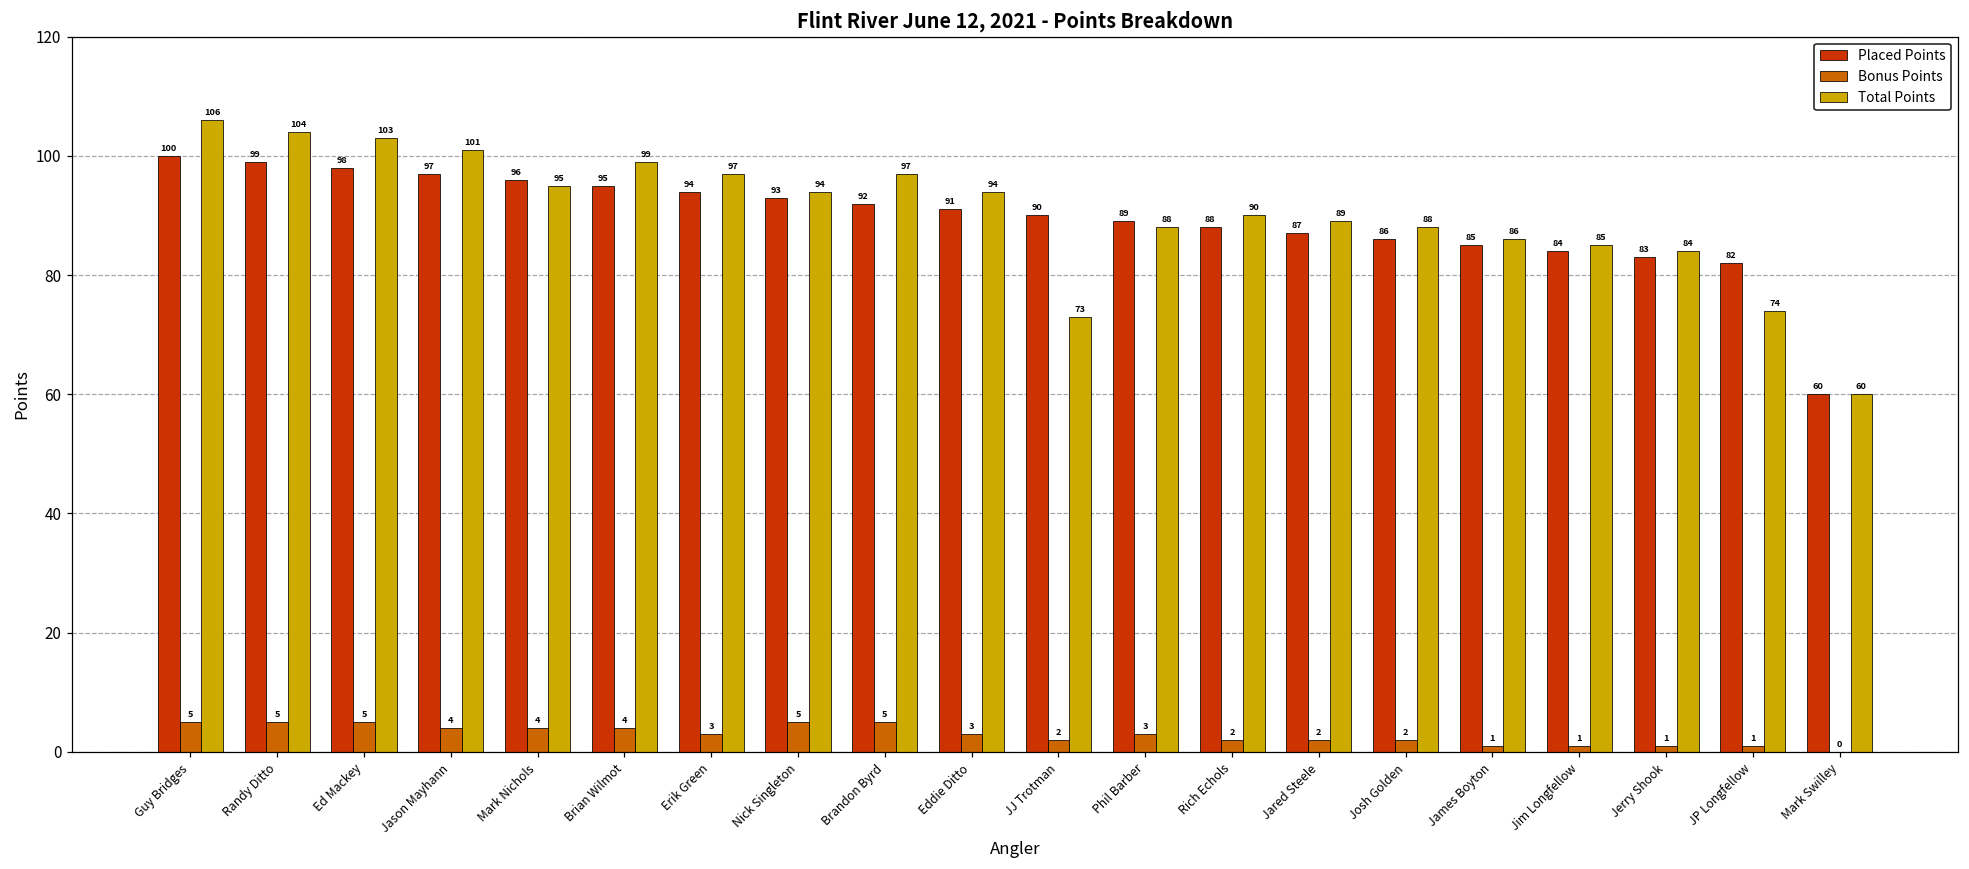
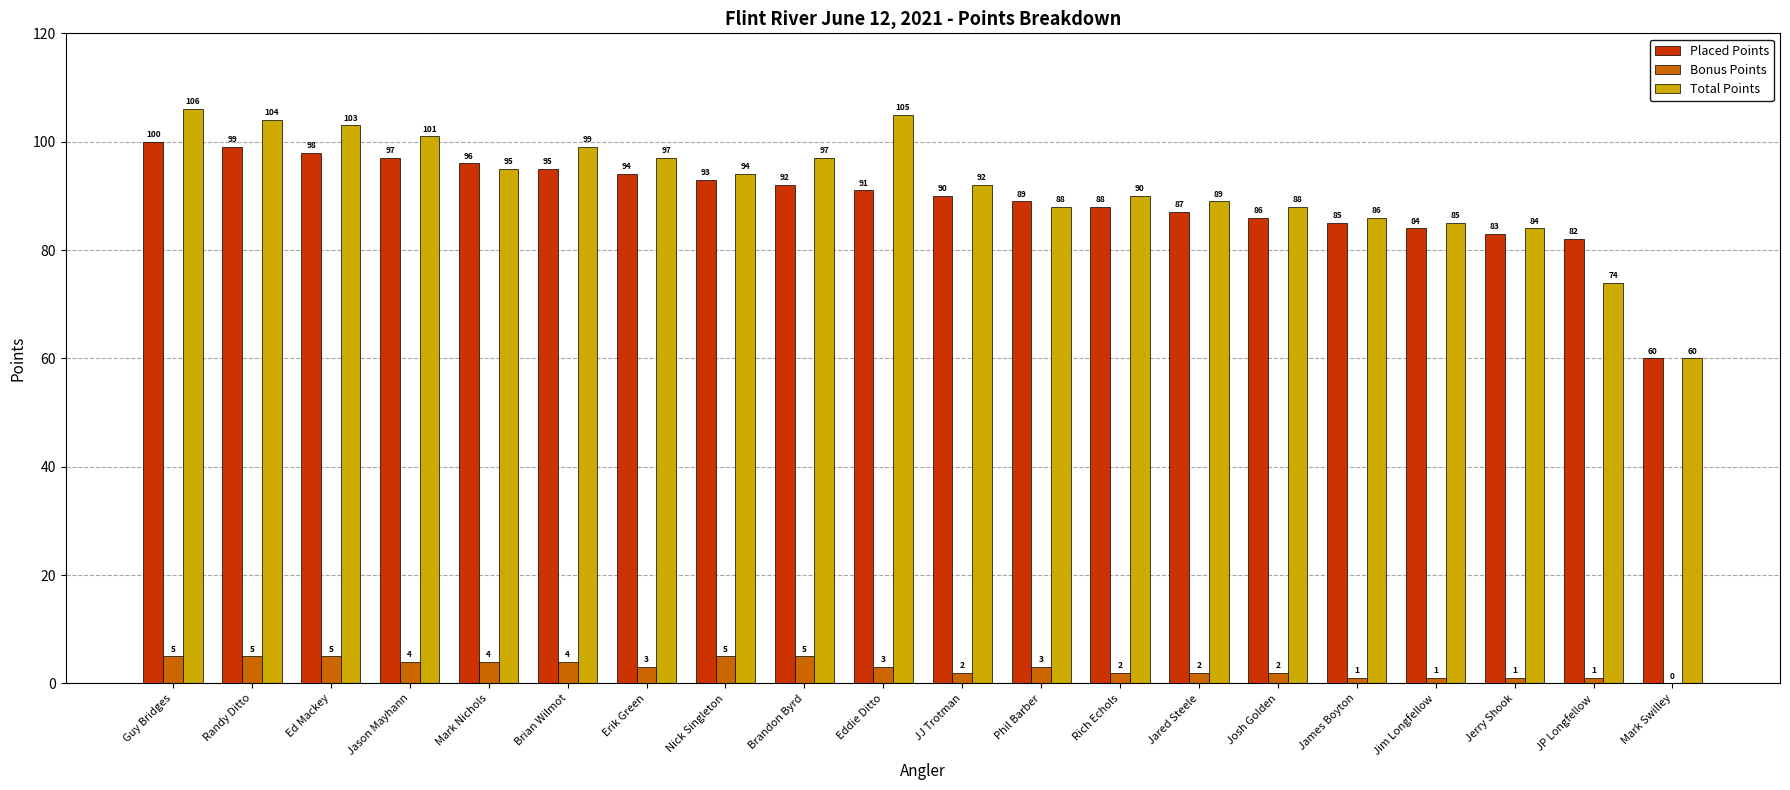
Total Points, Eddie Ditto: 94 -> 105
Total Points, JJ Trotman: 73 -> 92
